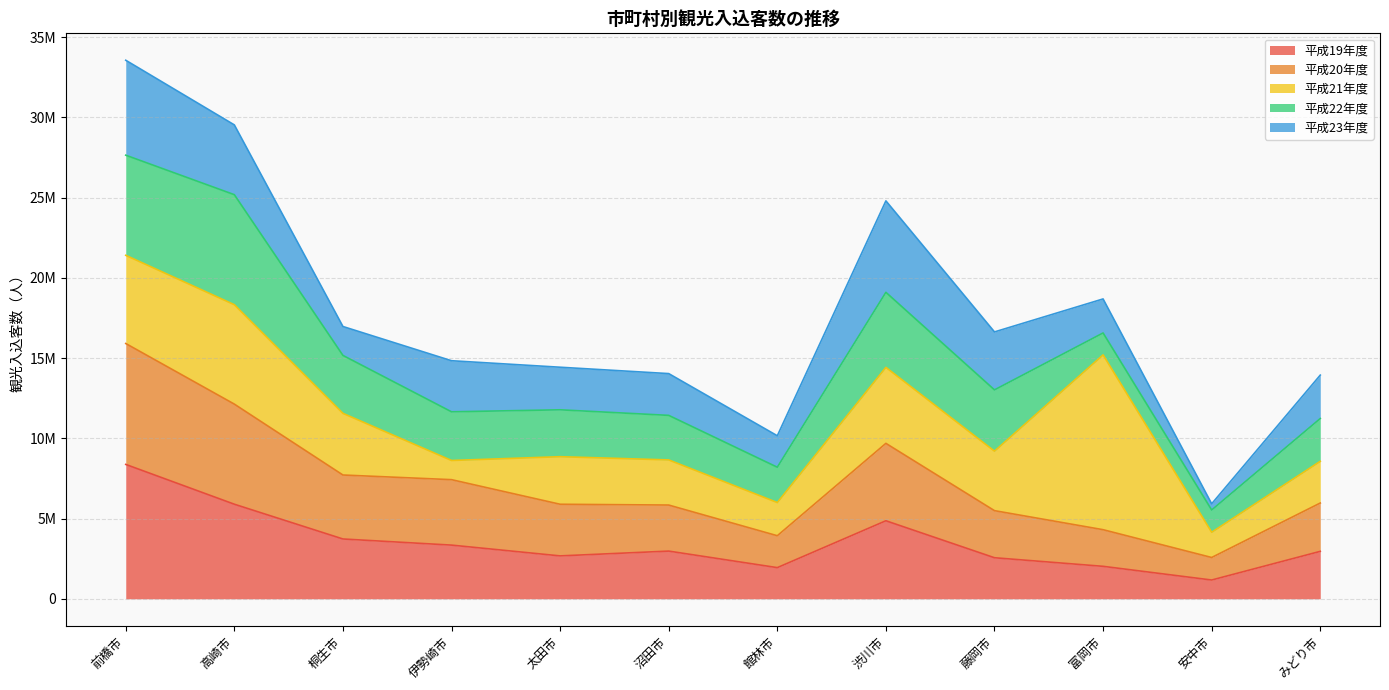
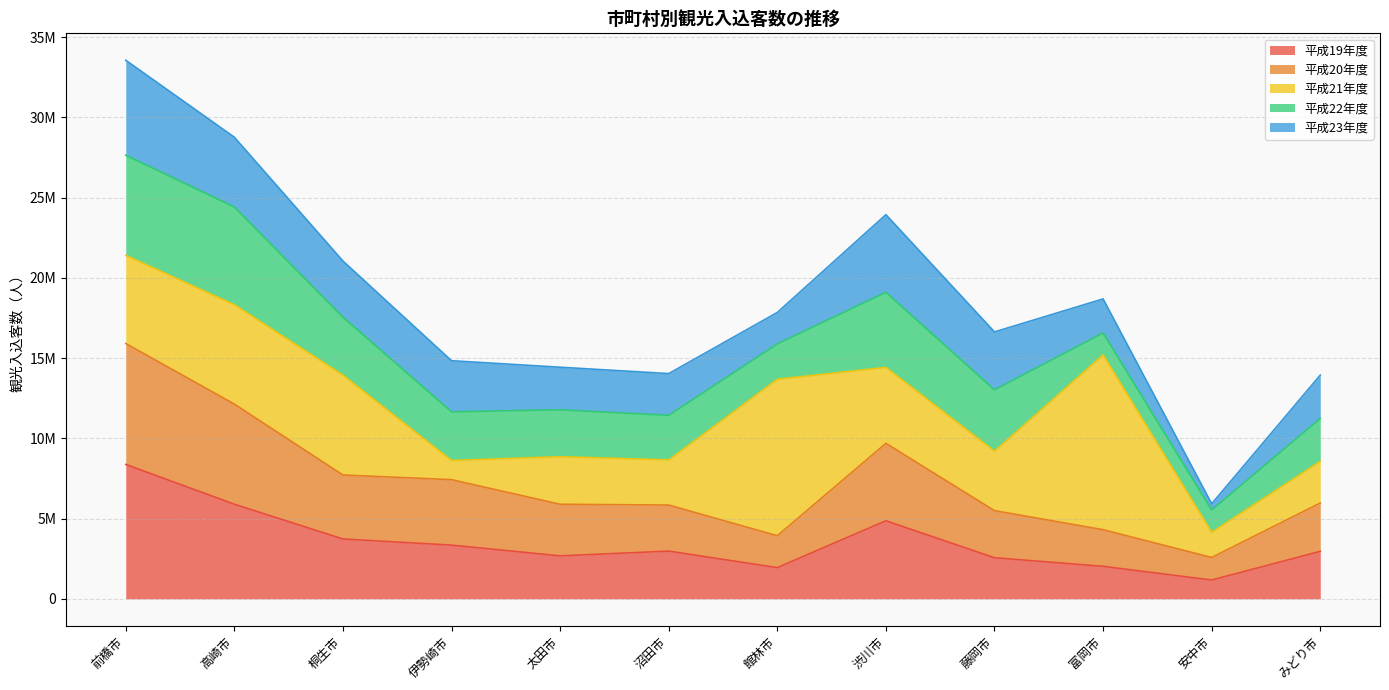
平成22年度, 高崎市: 6900000 -> 6100000
平成21年度, 桐生市: 3800000 -> 6200000
平成23年度, 桐生市: 1800000 -> 3500000
平成21年度, 館林市: 2100000 -> 9800000
平成23年度, 渋川市: 5700000 -> 4800000
